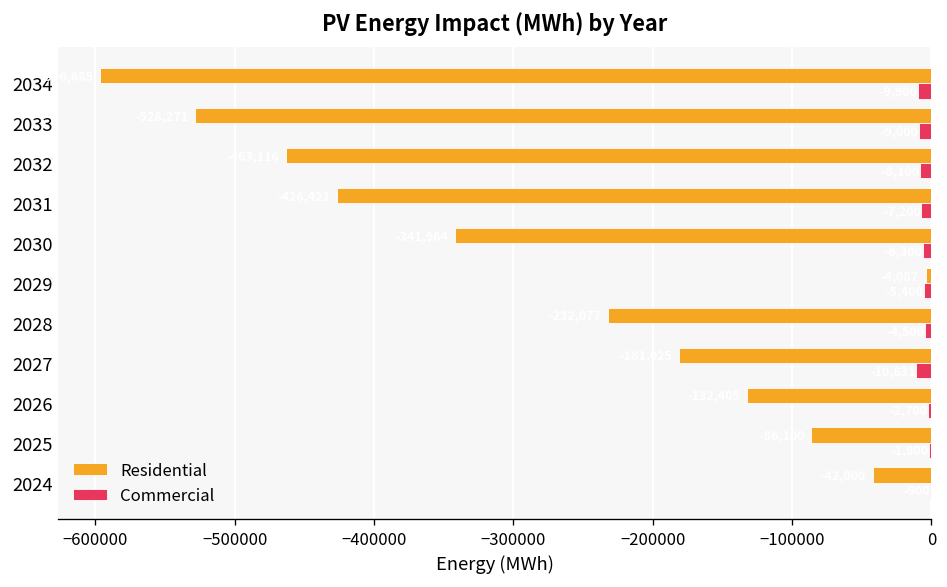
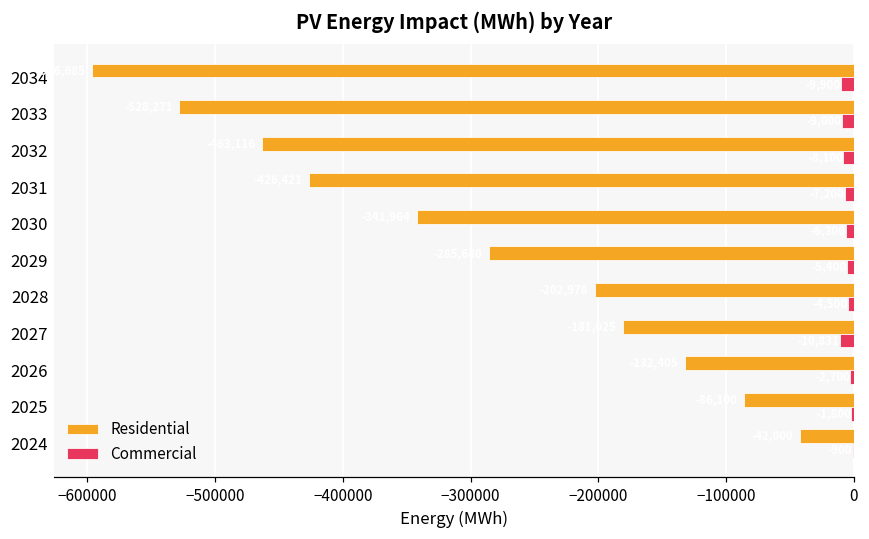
Residential, 2029: -4000 -> -286000
Residential, 2028: -232000 -> -203000
